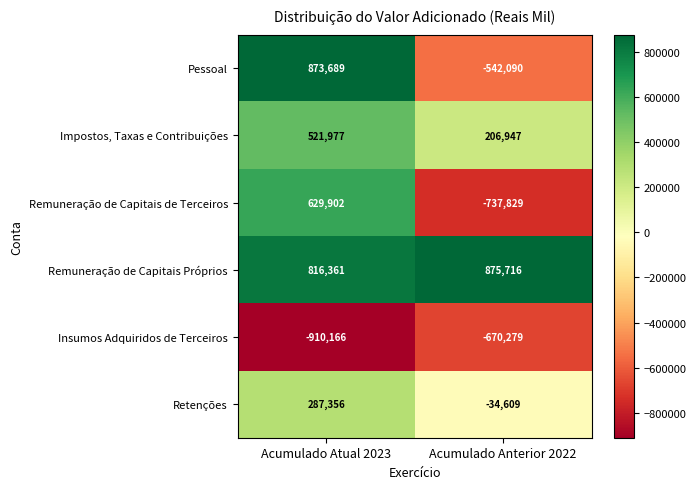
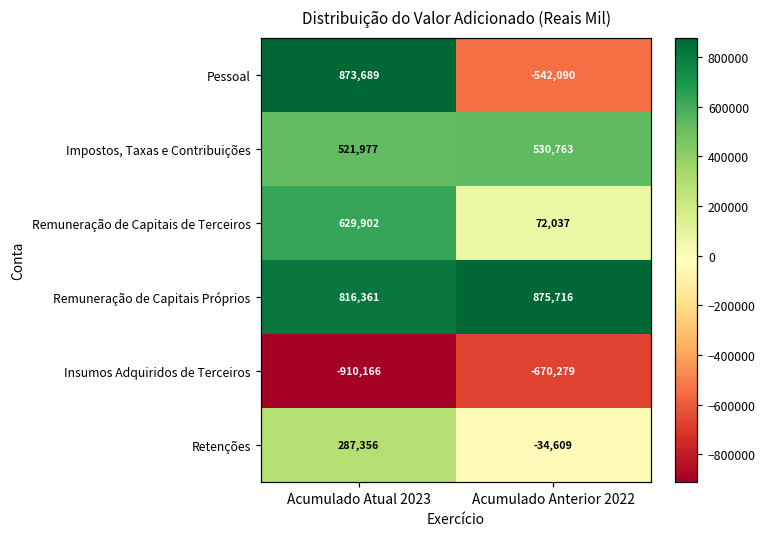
Impostos, Taxas e Contribuições, Acumulado Anterior 2022: 206,947 -> 530,763
Remuneração de Capitais de Terceiros, Acumulado Anterior 2022: -737,829 -> 72,037
